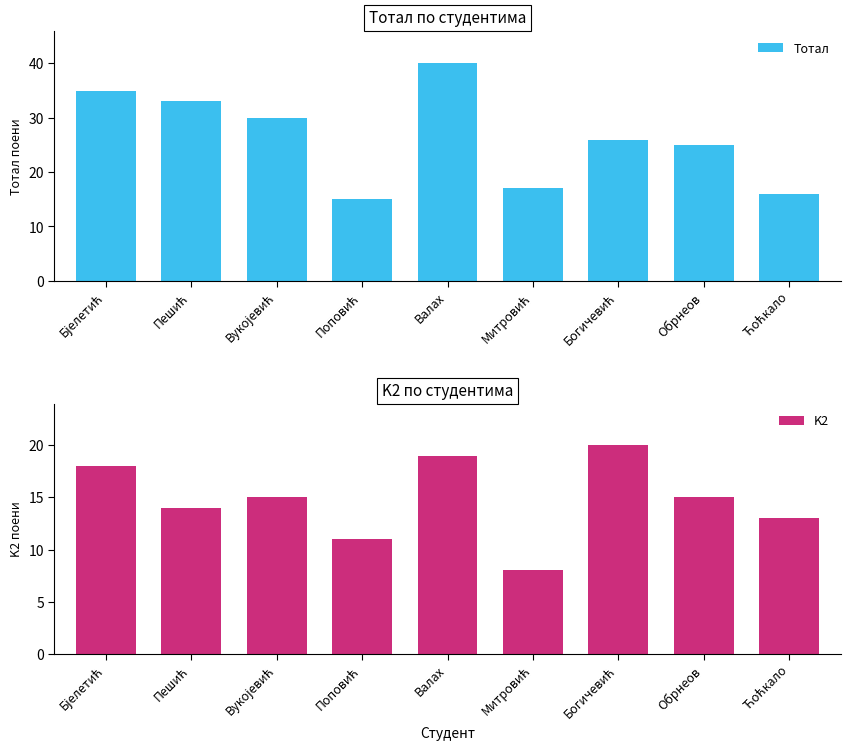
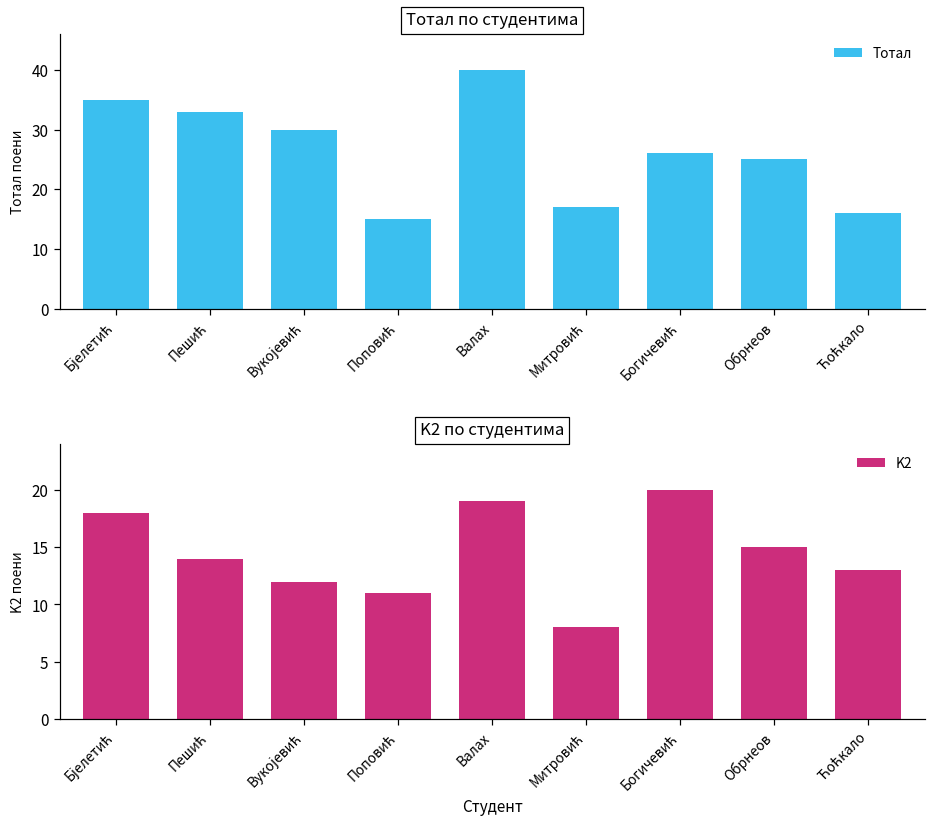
K2 по студентима, Вукојевић: 15 -> 12
